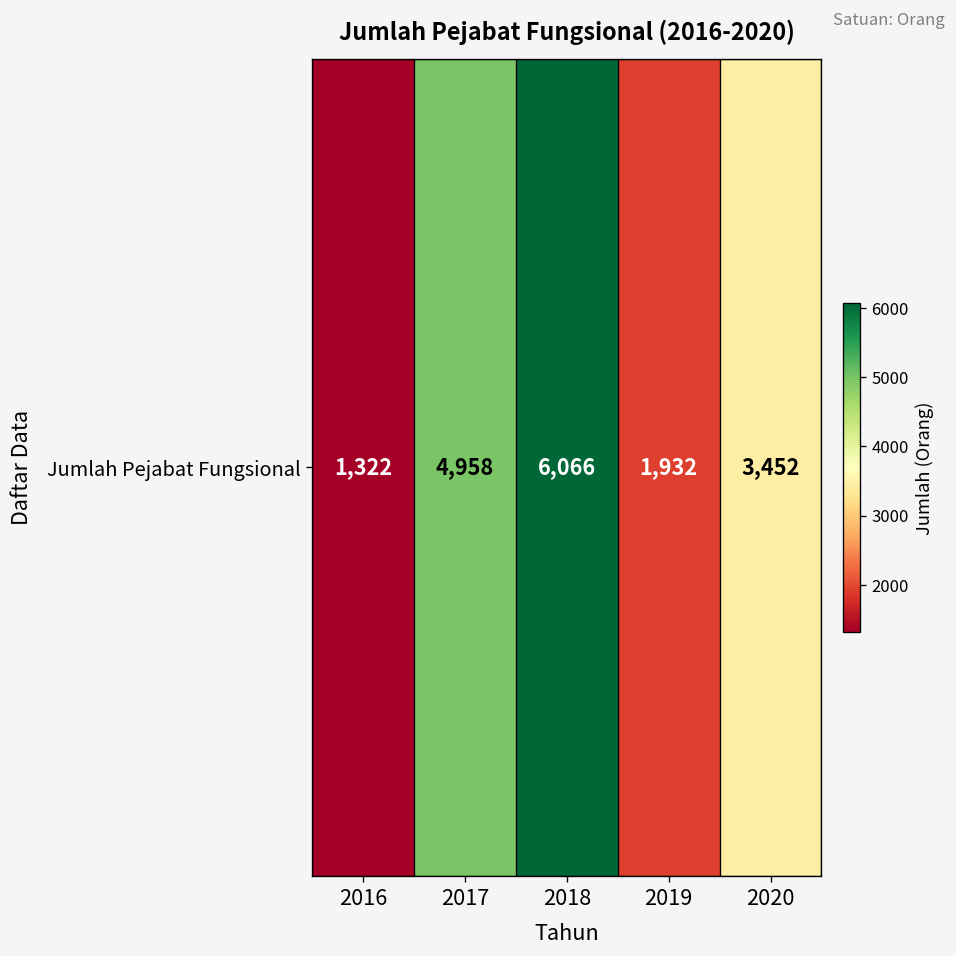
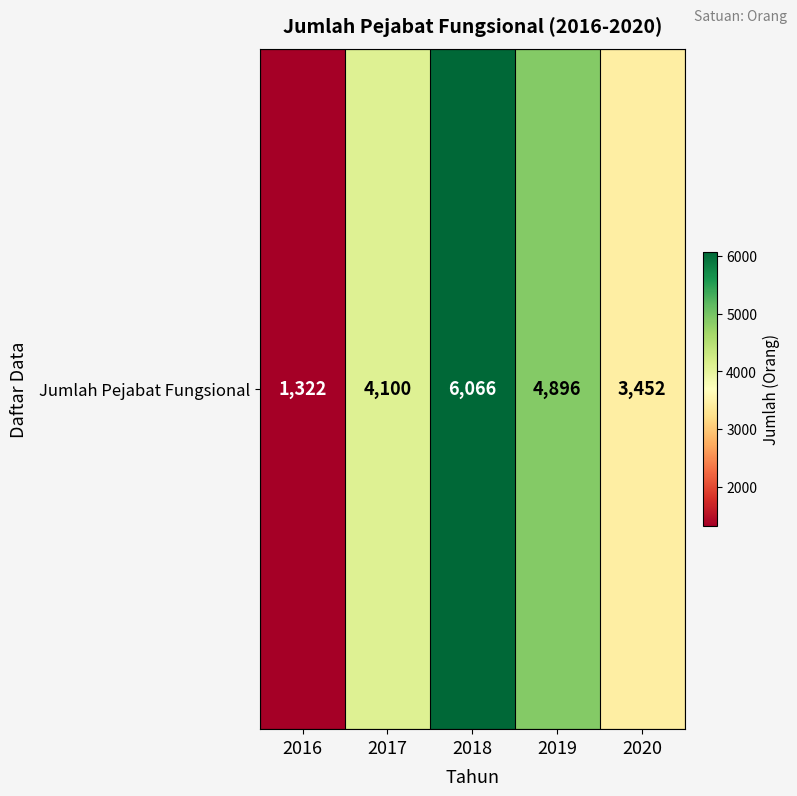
Jumlah Pejabat Fungsional, 2017: 4,958 -> 4,100
Jumlah Pejabat Fungsional, 2019: 1,932 -> 4,896
